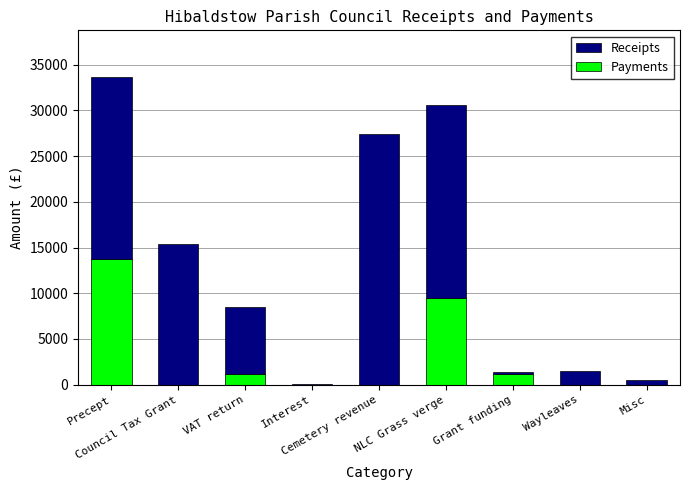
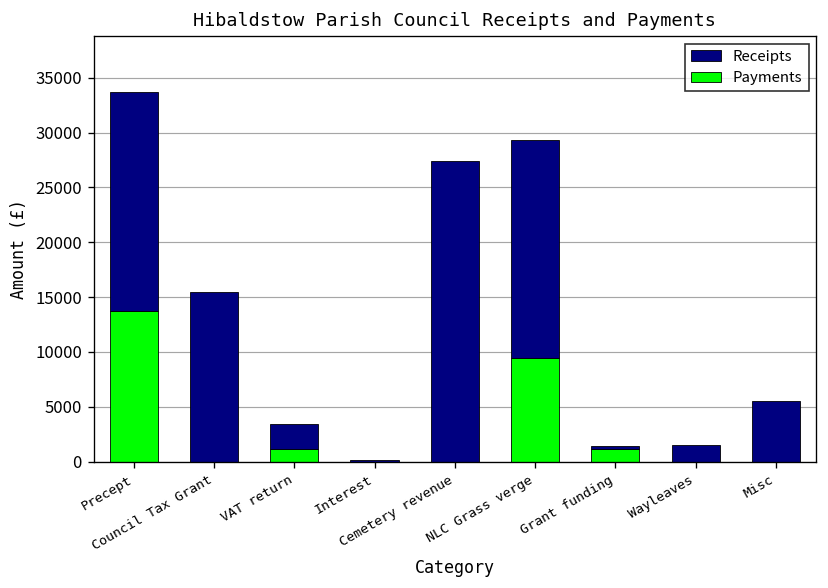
Receipts, VAT return: 7000 -> 2000
Receipts, NLC Grass verge: 21000 -> 20000
Receipts, Misc: 1000 -> 6000
